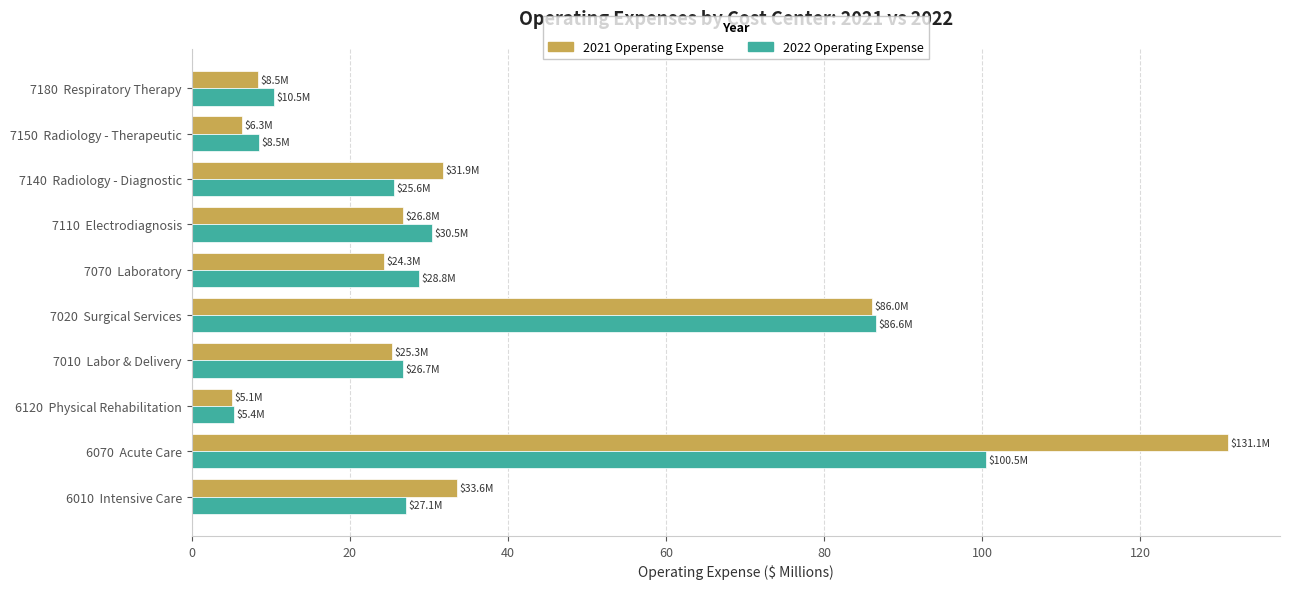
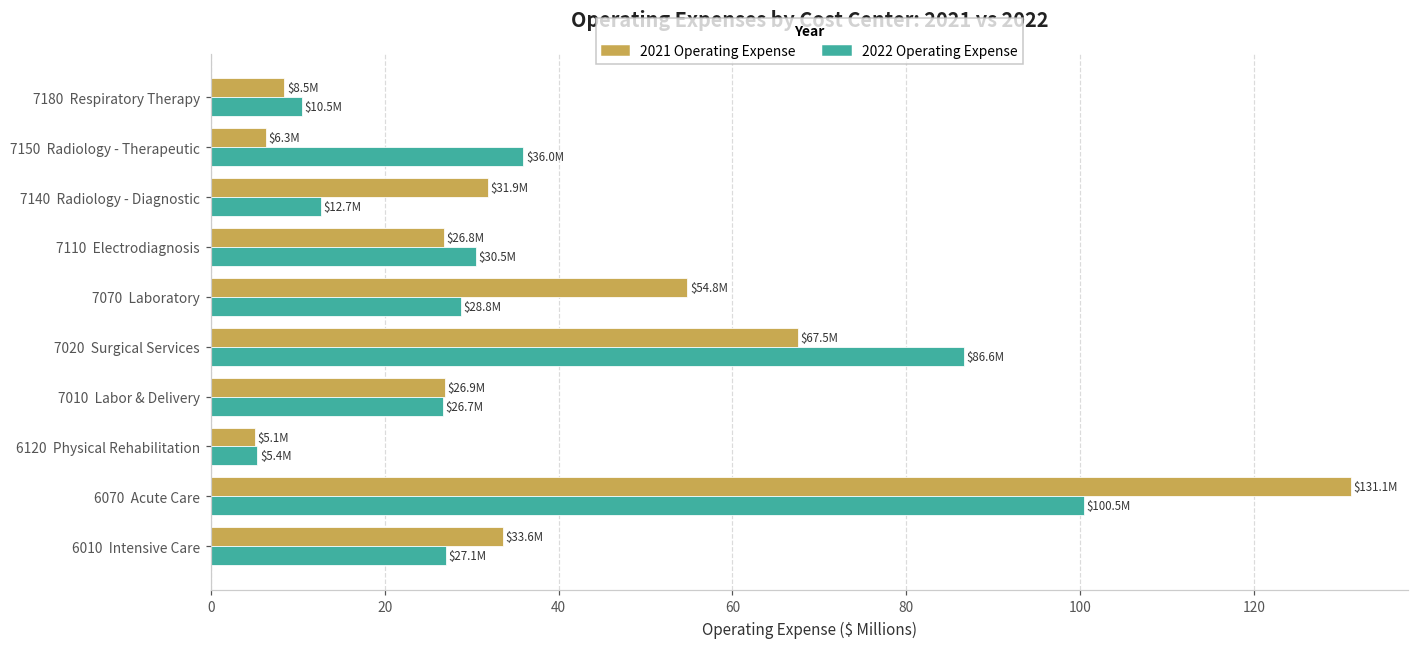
2022 Operating Expense, 7150 Radiology - Therapeutic: $8.5M -> $36.0M
2022 Operating Expense, 7140 Radiology - Diagnostic: $25.6M -> $12.7M
2021 Operating Expense, 7070 Laboratory: $24.3M -> $54.8M
2021 Operating Expense, 7020 Surgical Services: $86.0M -> $67.5M
2021 Operating Expense, 7010 Labor & Delivery: $25.3M -> $26.9M
